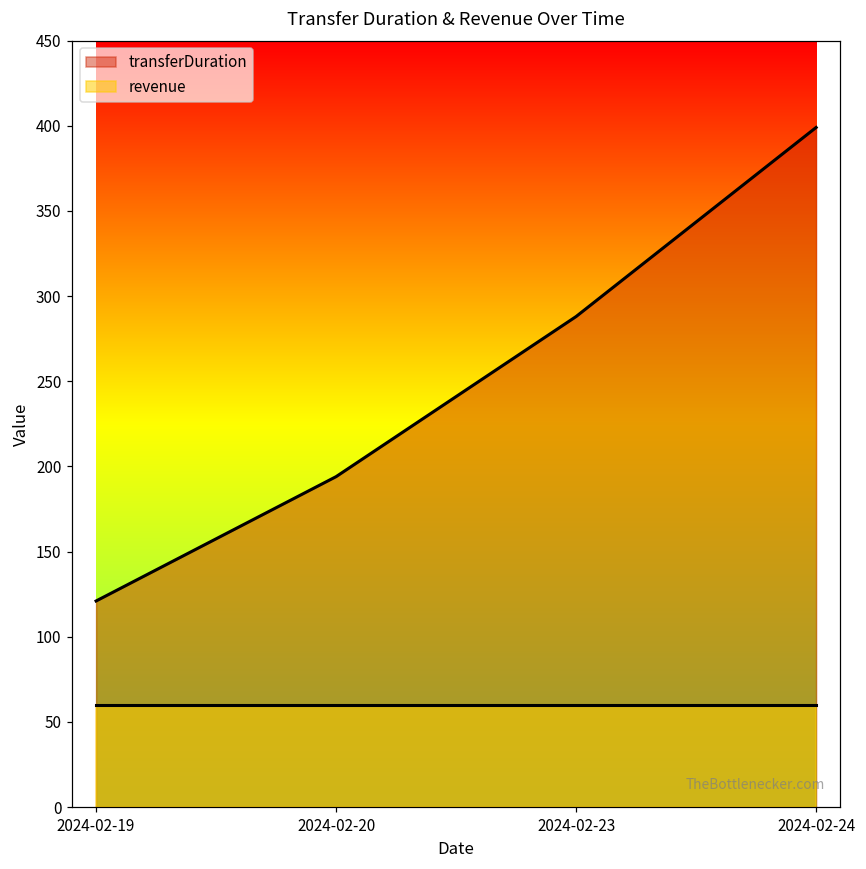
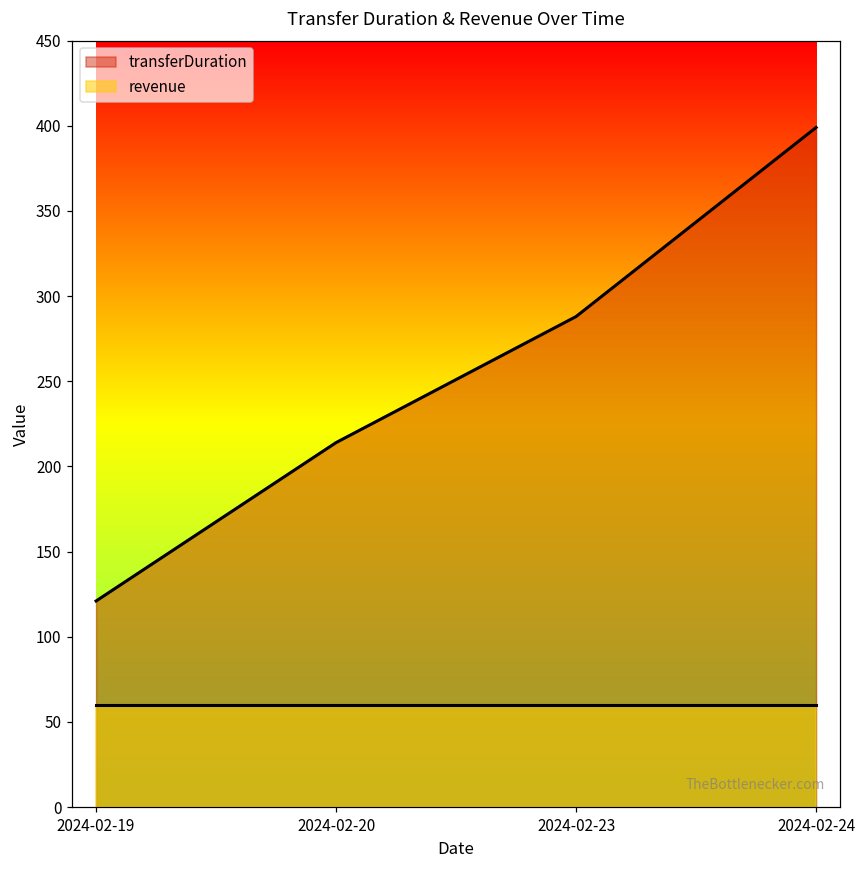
transferDuration, 2024-02-20: 194 -> 214
